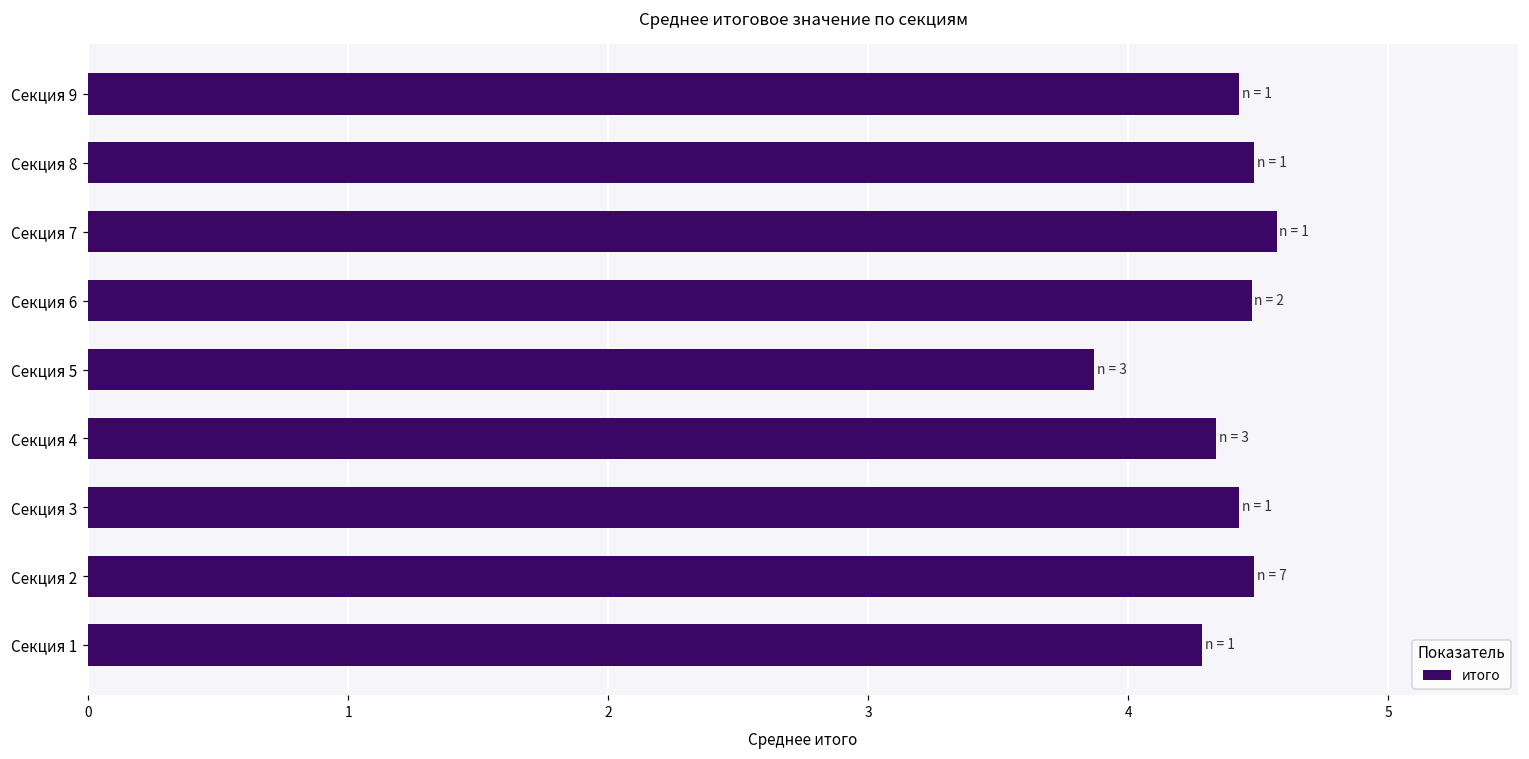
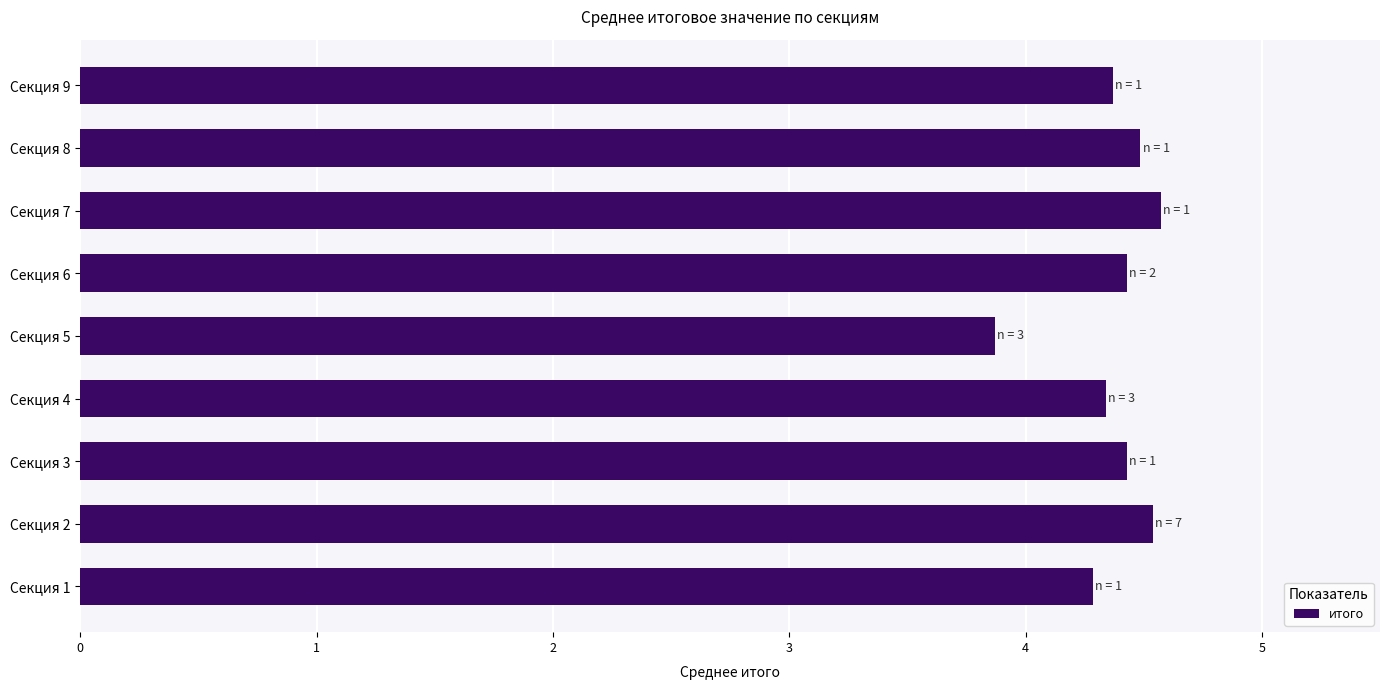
Секция 9: 4.43 -> 4.37
Секция 6: 4.48 -> 4.43
Секция 2: 4.49 -> 4.54
